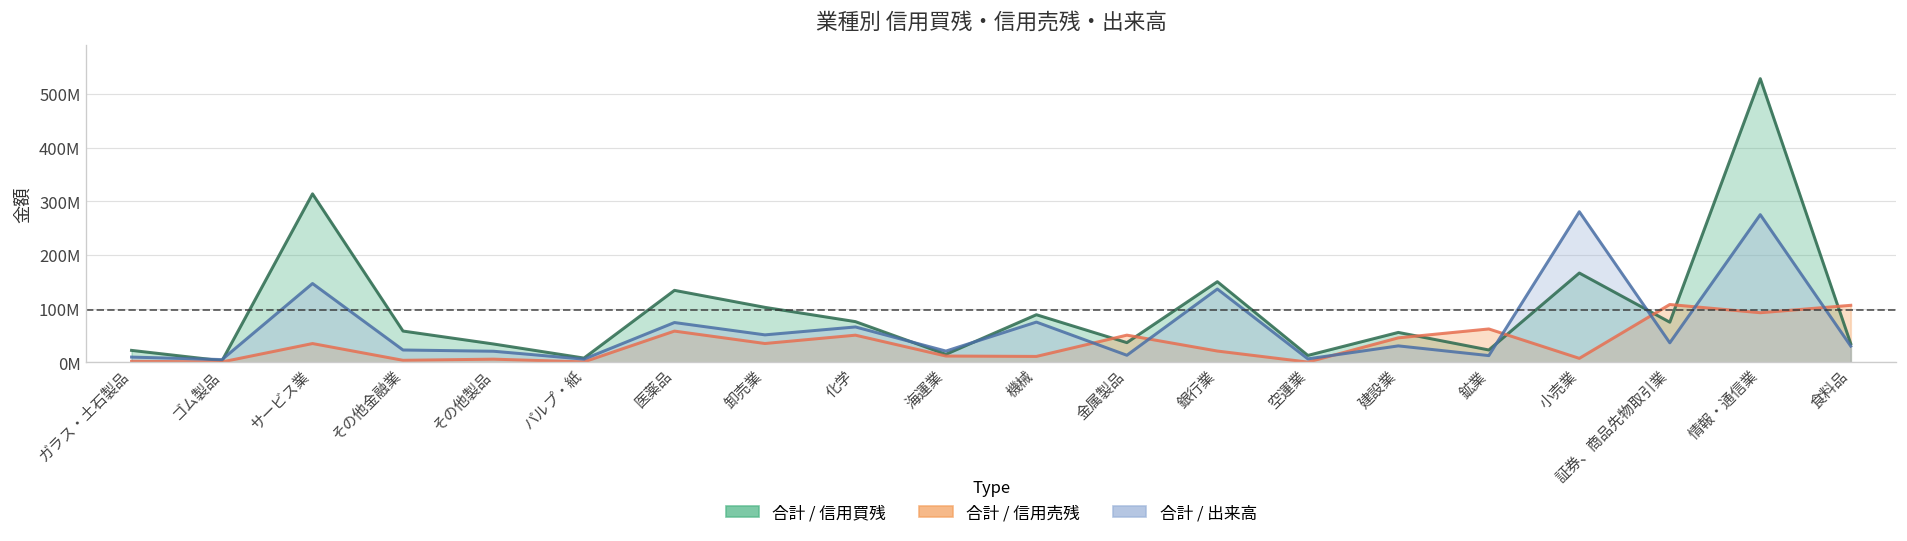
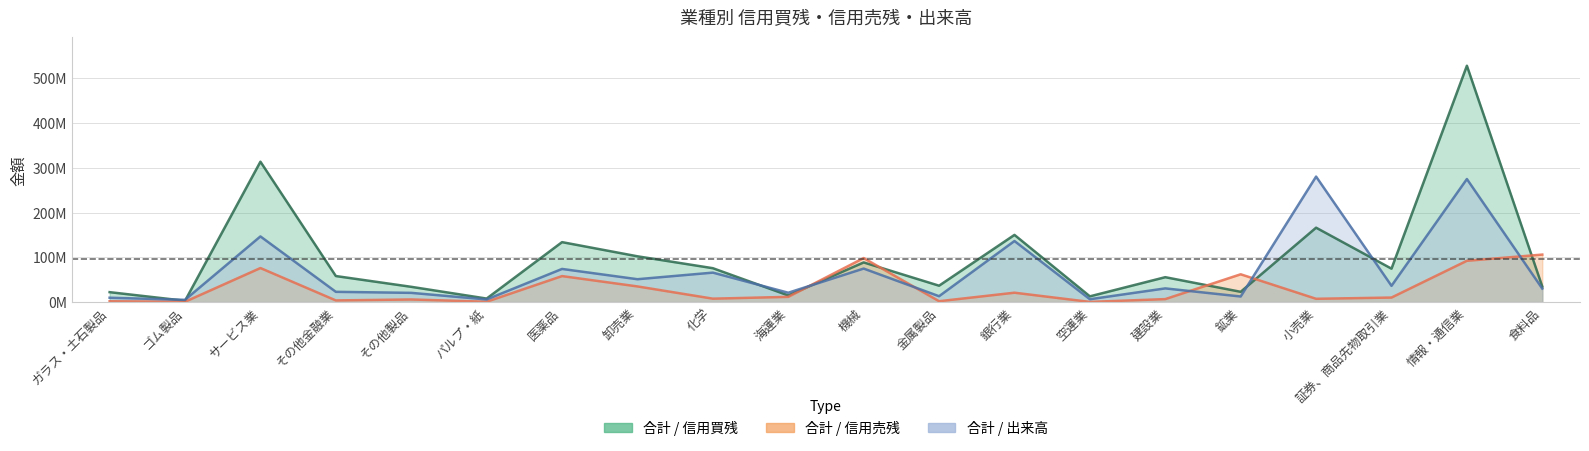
合計 / 信用売残, サービス業: 40000000 -> 80000000
合計 / 信用売残, 化学: 50000000 -> 10000000
合計 / 信用売残, 機械: 10000000 -> 100000000
合計 / 信用売残, 金属製品: 50000000 -> 0
合計 / 信用売残, 建設業: 50000000 -> 10000000
合計 / 信用売残, 証券、商品先物取引業: 110000000 -> 10000000
